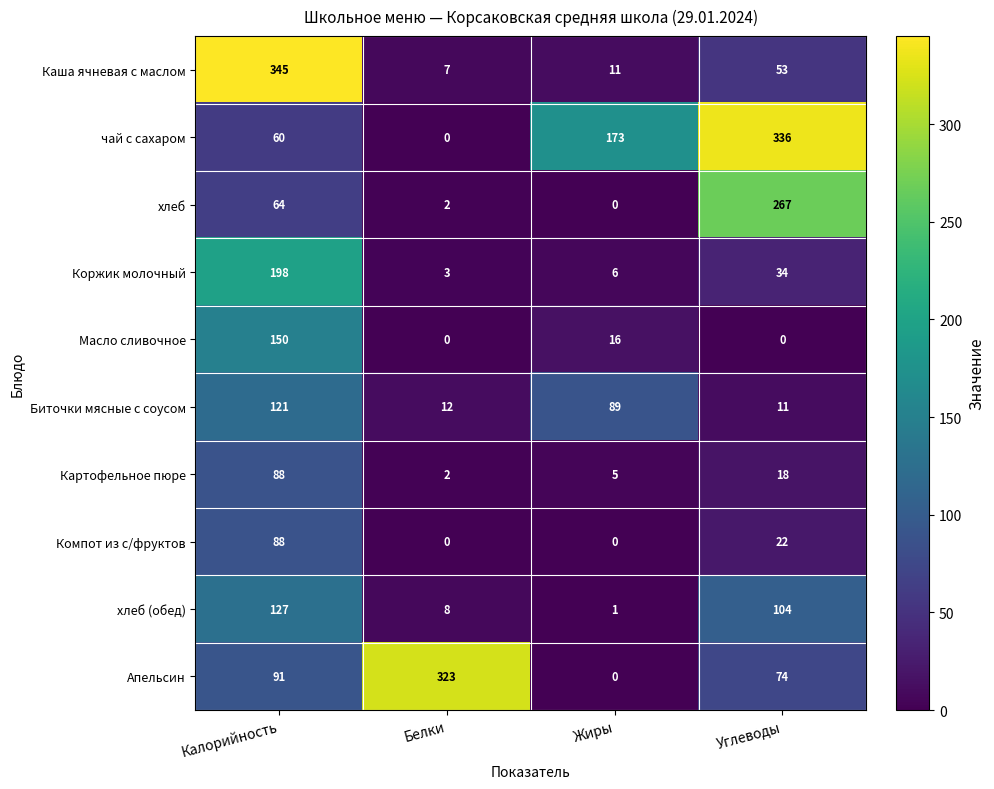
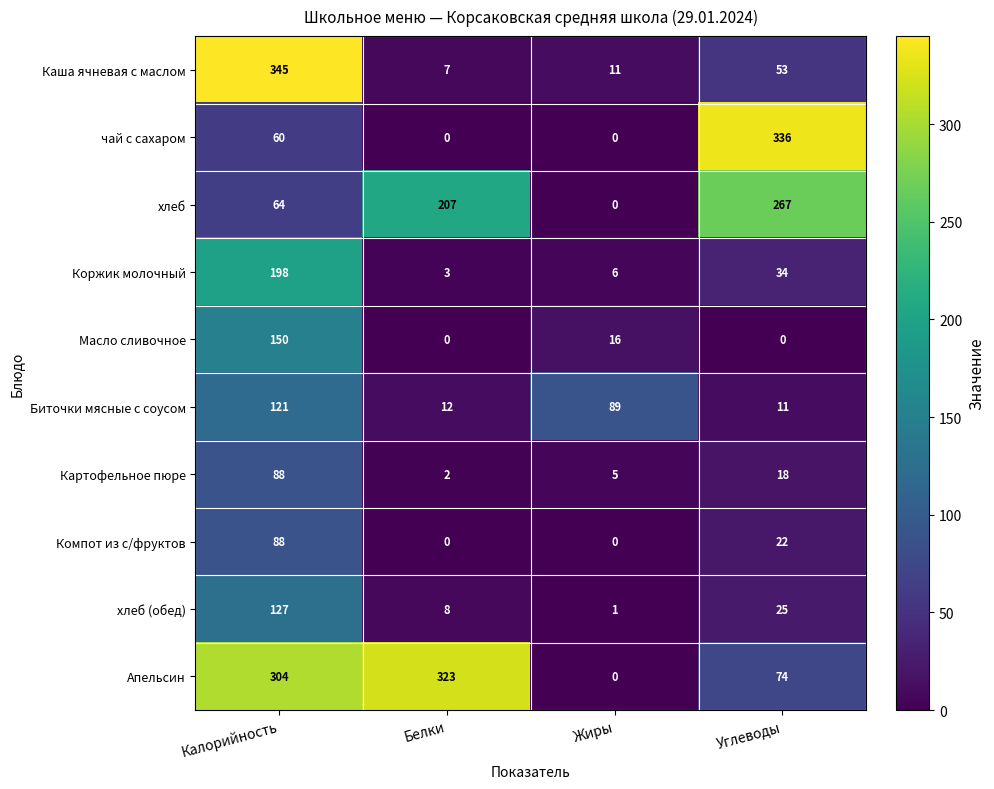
чай с сахаром, Жиры: 173 -> 0
хлеб, Белки: 2 -> 207
хлеб (обед), Углеводы: 104 -> 25
Апельсин, Калорийность: 91 -> 304
